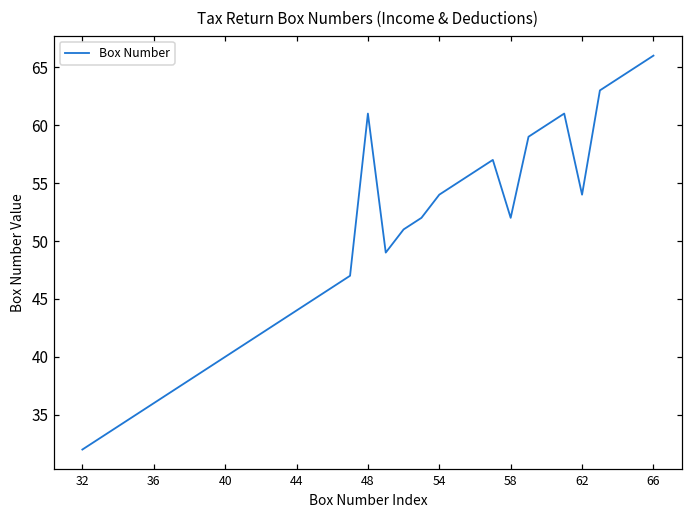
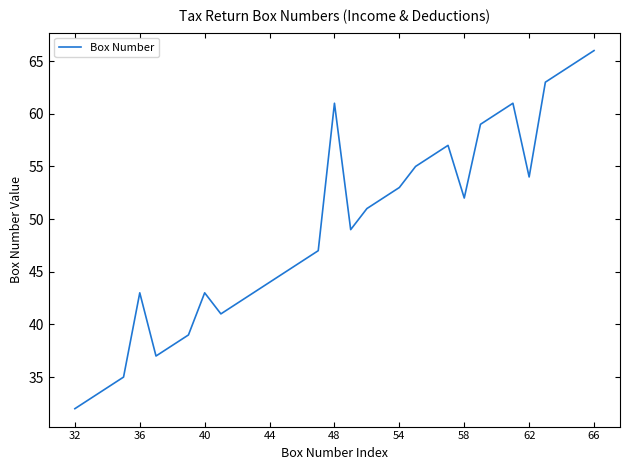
36: 36 -> 43
40: 40 -> 43
54: 54 -> 53
